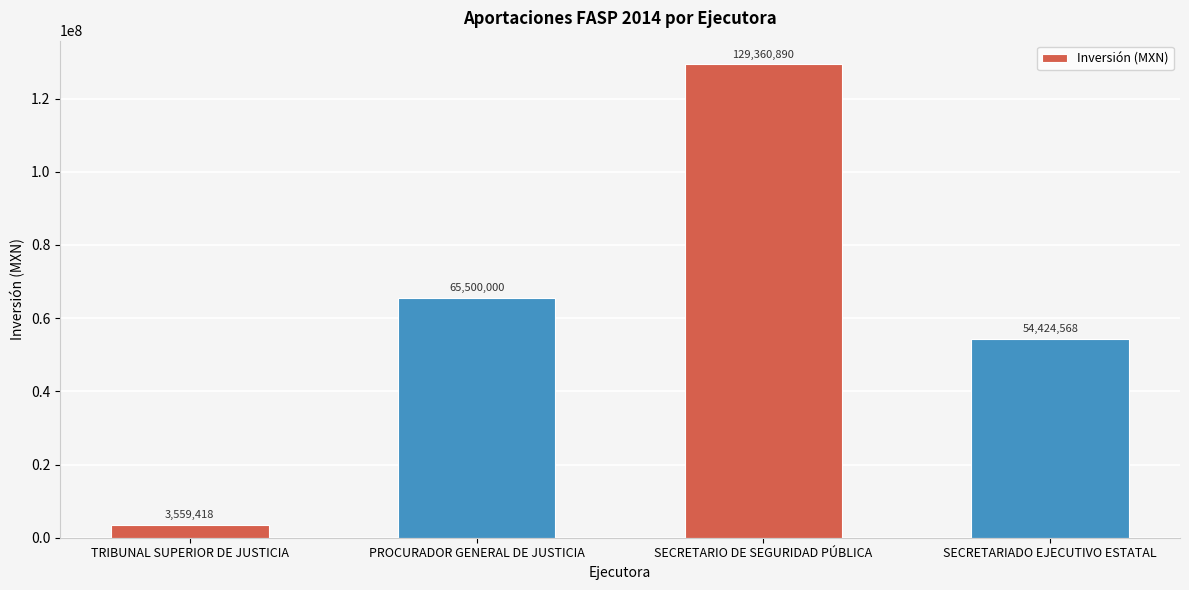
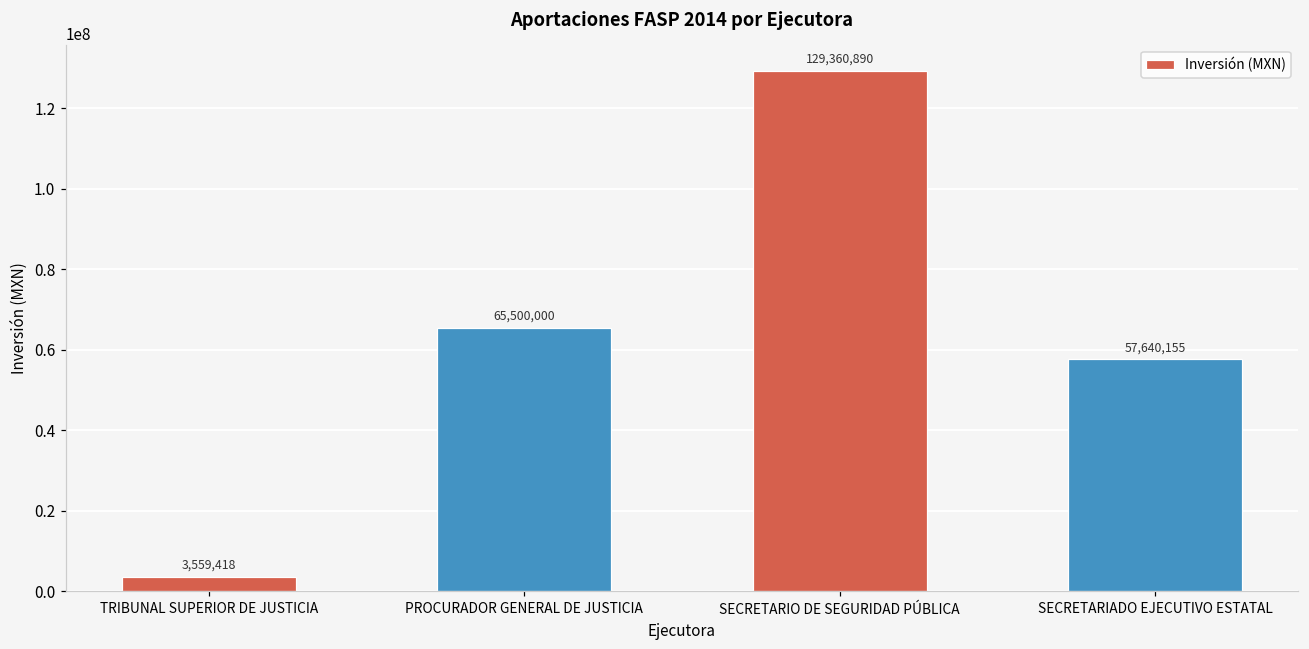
SECRETARIADO EJECUTIVO ESTATAL: 54,424,568 -> 57,640,155
